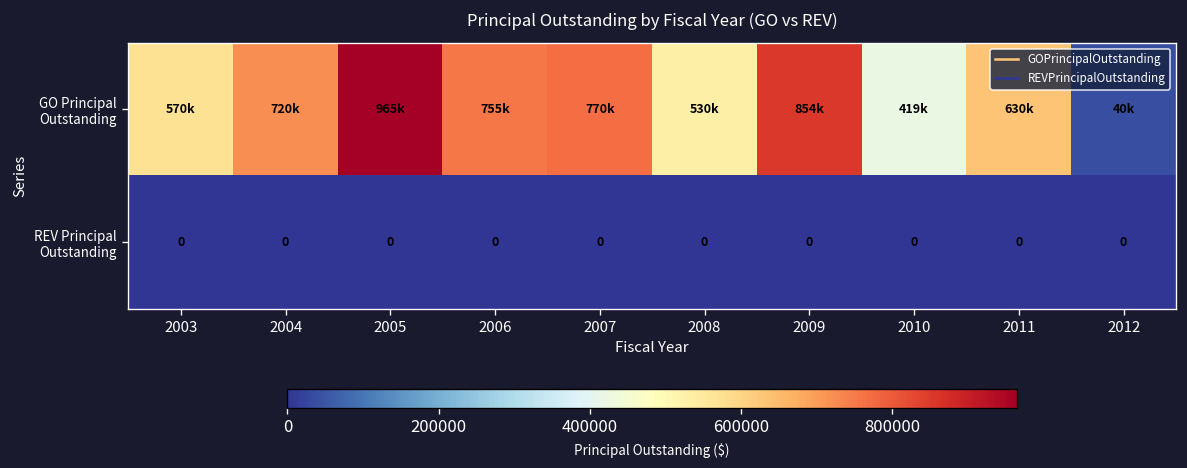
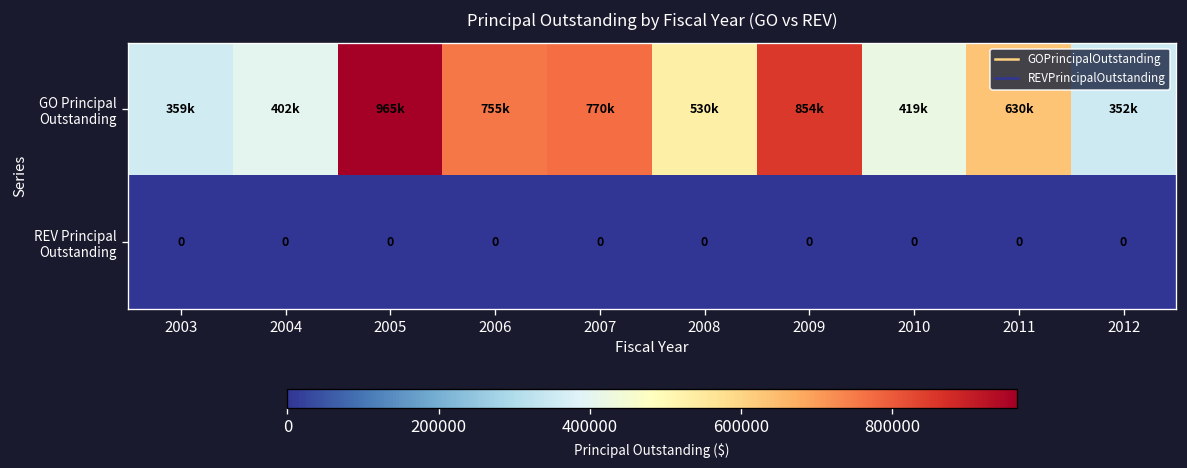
GO Principal Outstanding, 2003: 570k -> 359k
GO Principal Outstanding, 2004: 720k -> 402k
GO Principal Outstanding, 2012: 40k -> 352k
